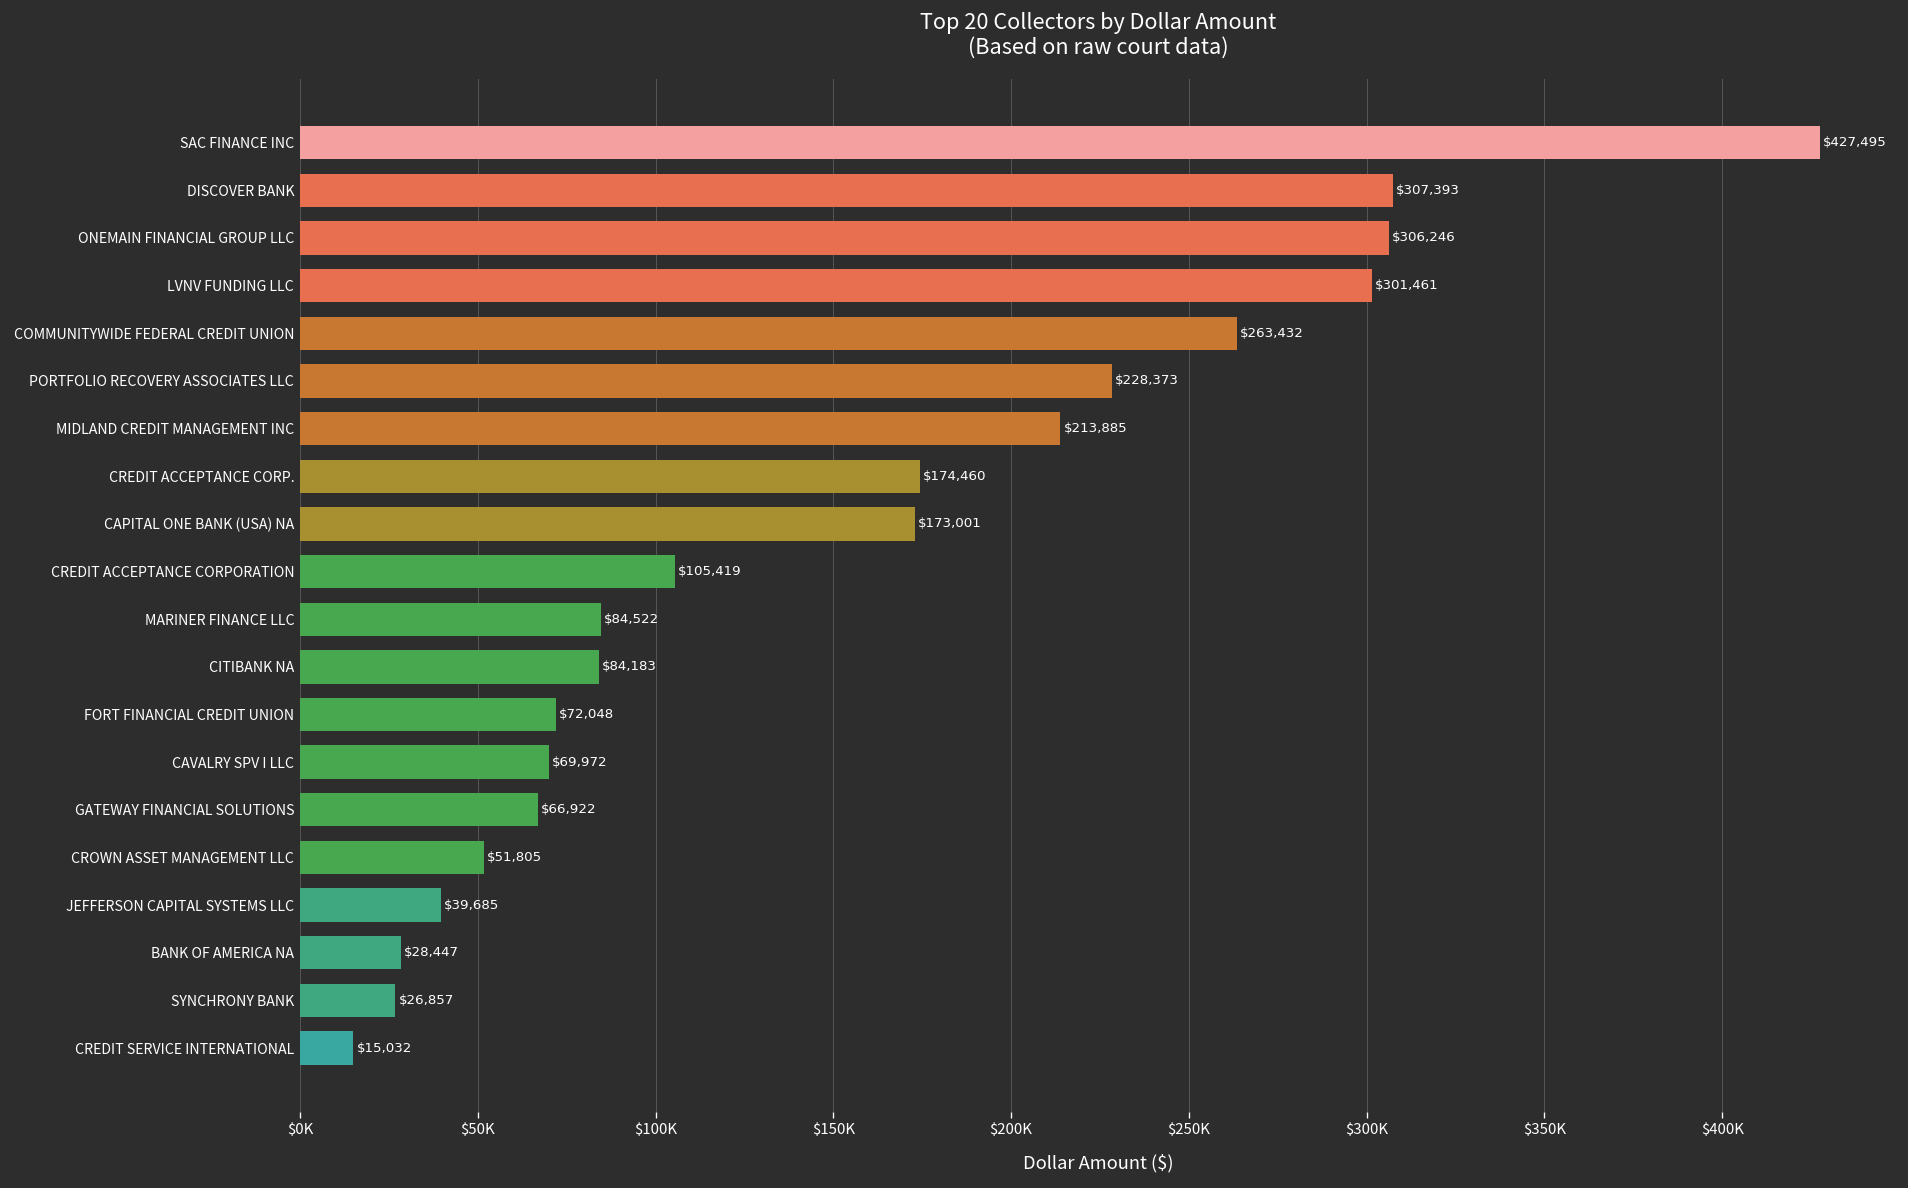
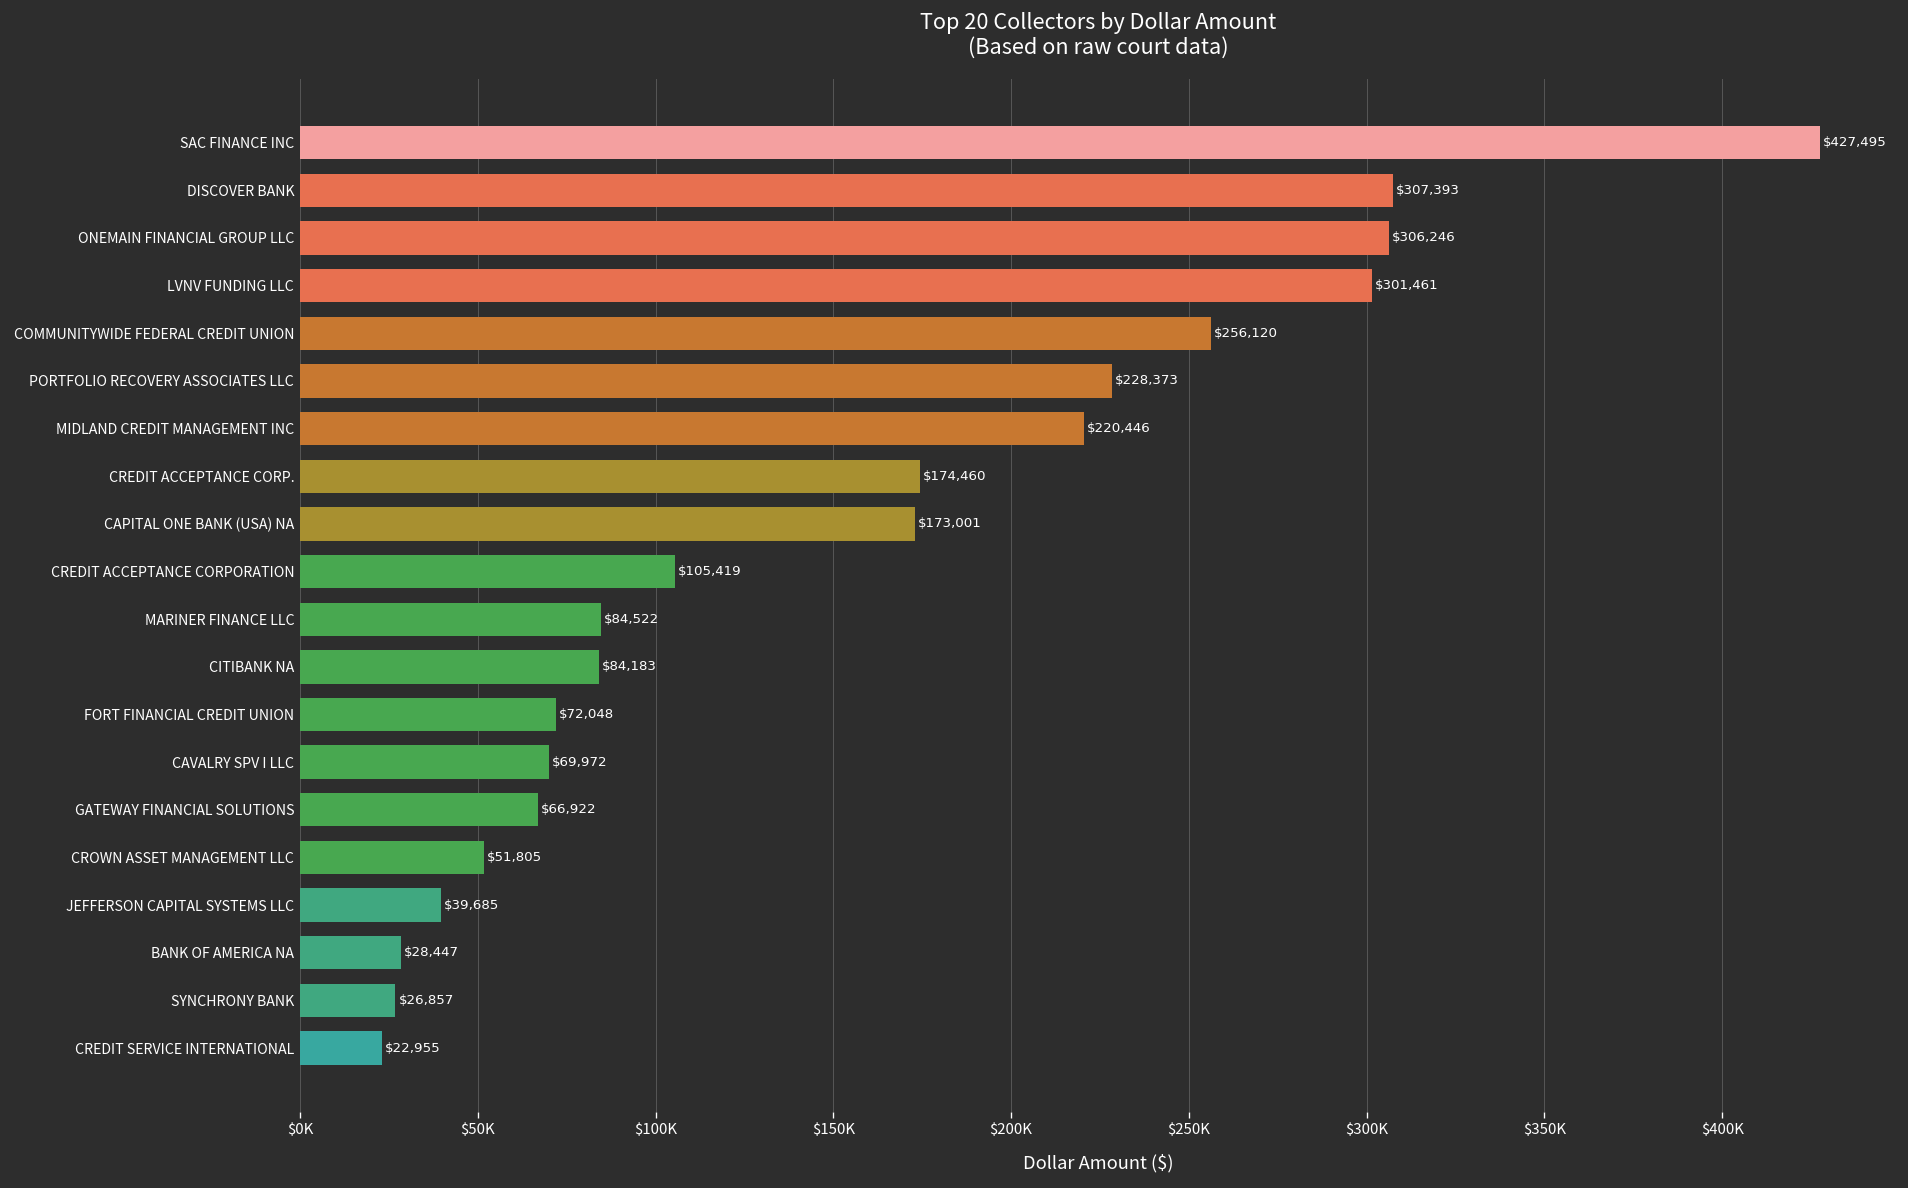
COMMUNITYWIDE FEDERAL CREDIT UNION: $263,432 -> $256,120
MIDLAND CREDIT MANAGEMENT INC: $213,885 -> $220,446
CREDIT SERVICE INTERNATIONAL: $15,032 -> $22,955
